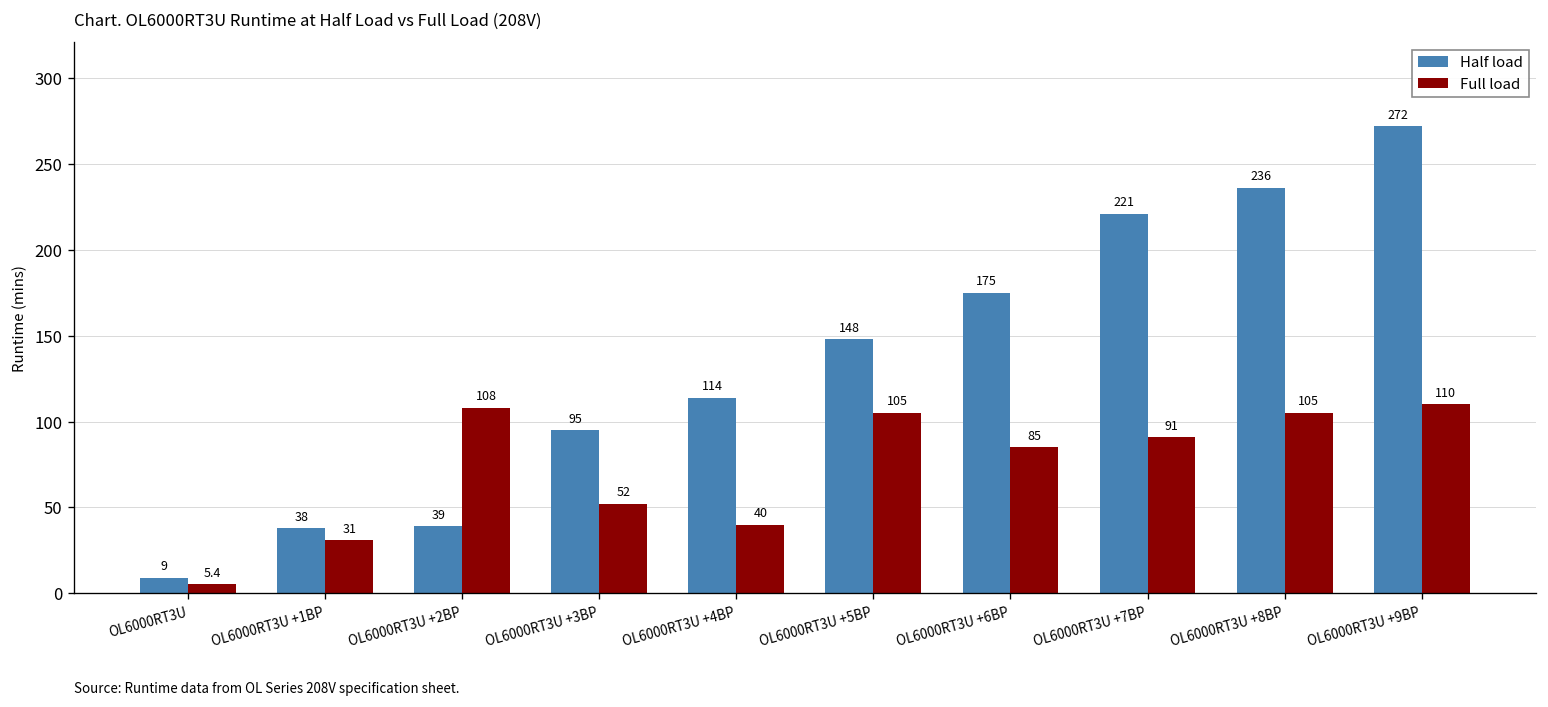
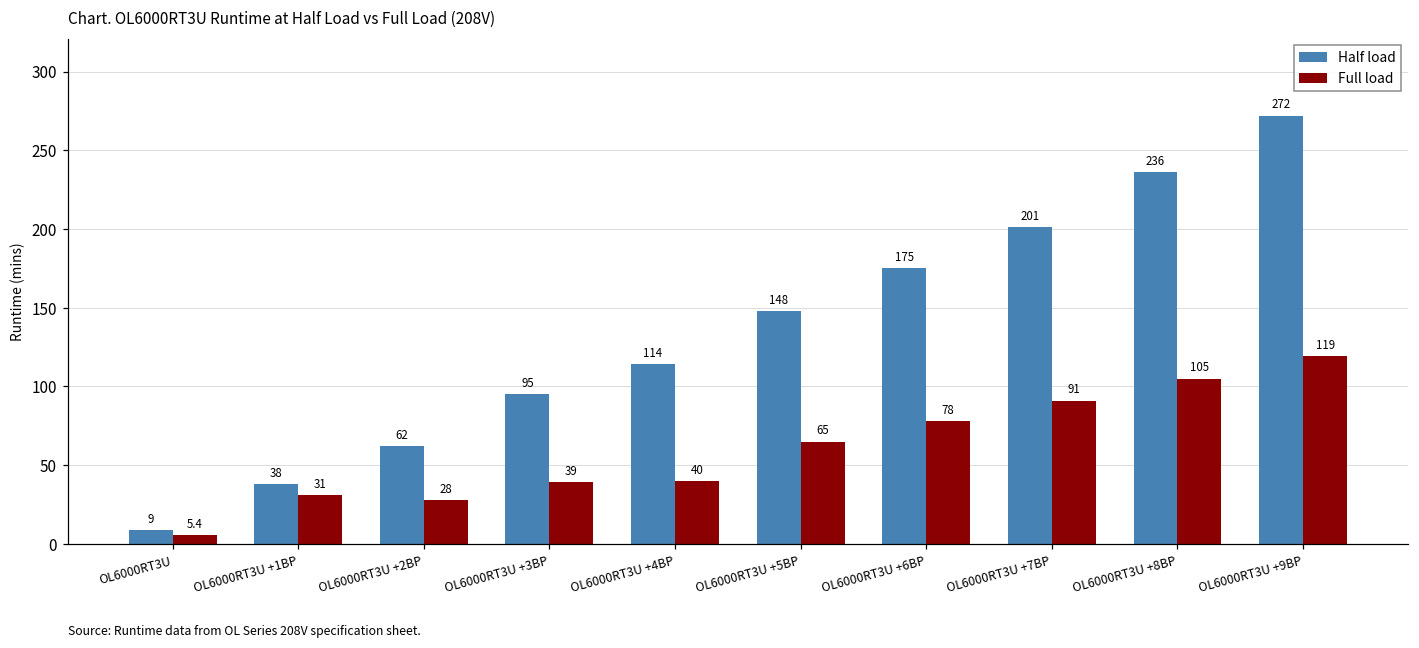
Half load, OL6000RT3U +2BP: 39 -> 62
Full load, OL6000RT3U +2BP: 108 -> 28
Full load, OL6000RT3U +3BP: 52 -> 39
Full load, OL6000RT3U +5BP: 105 -> 65
Full load, OL6000RT3U +6BP: 85 -> 78
Half load, OL6000RT3U +7BP: 221 -> 201
Full load, OL6000RT3U +9BP: 110 -> 119
